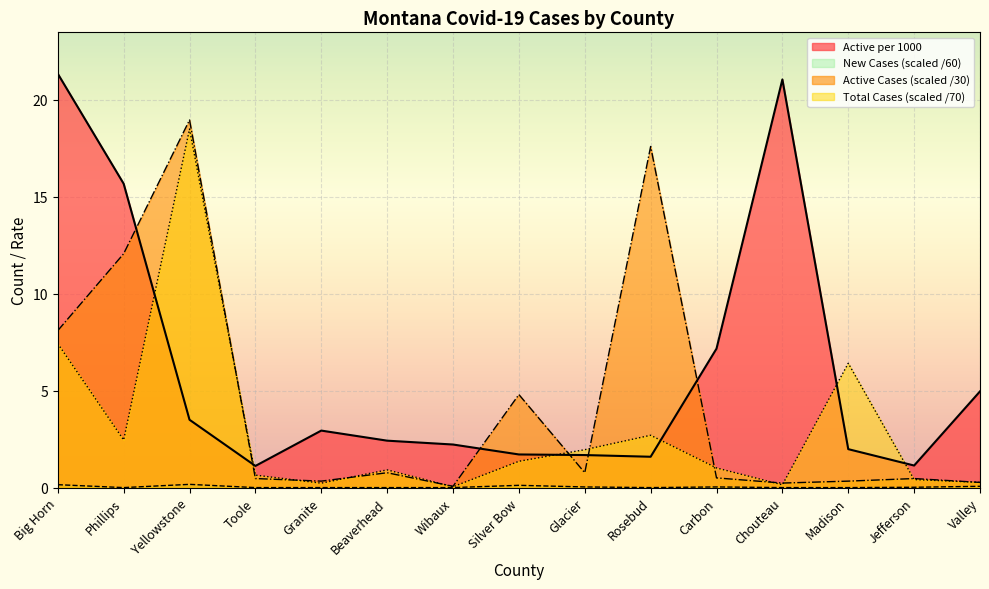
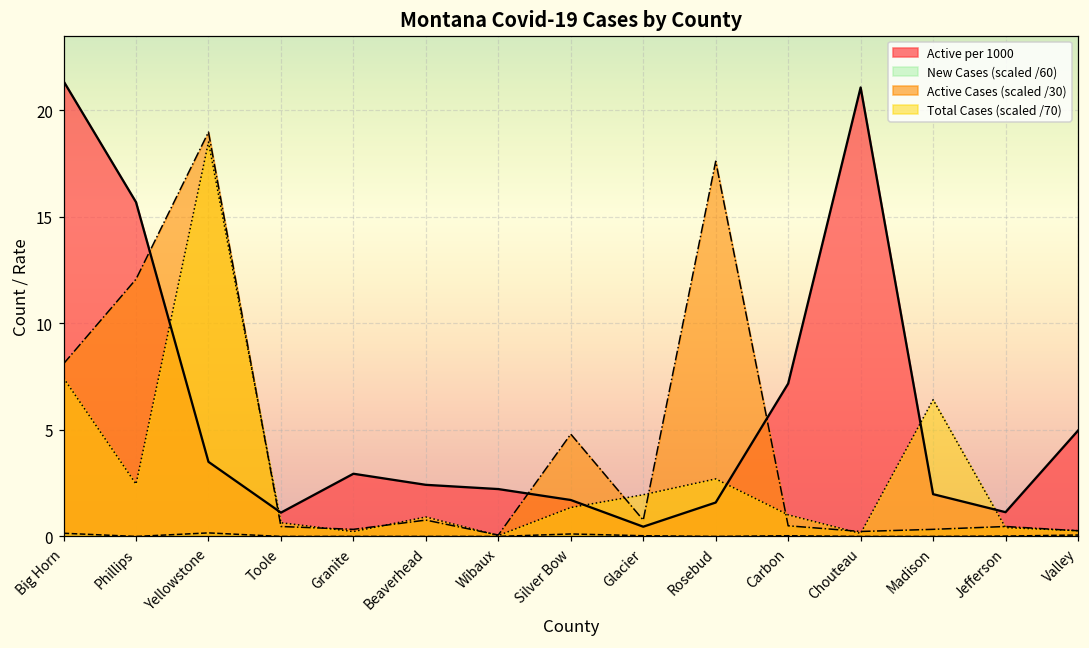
Active per 1000, Glacier: 1.7 -> 0.5
